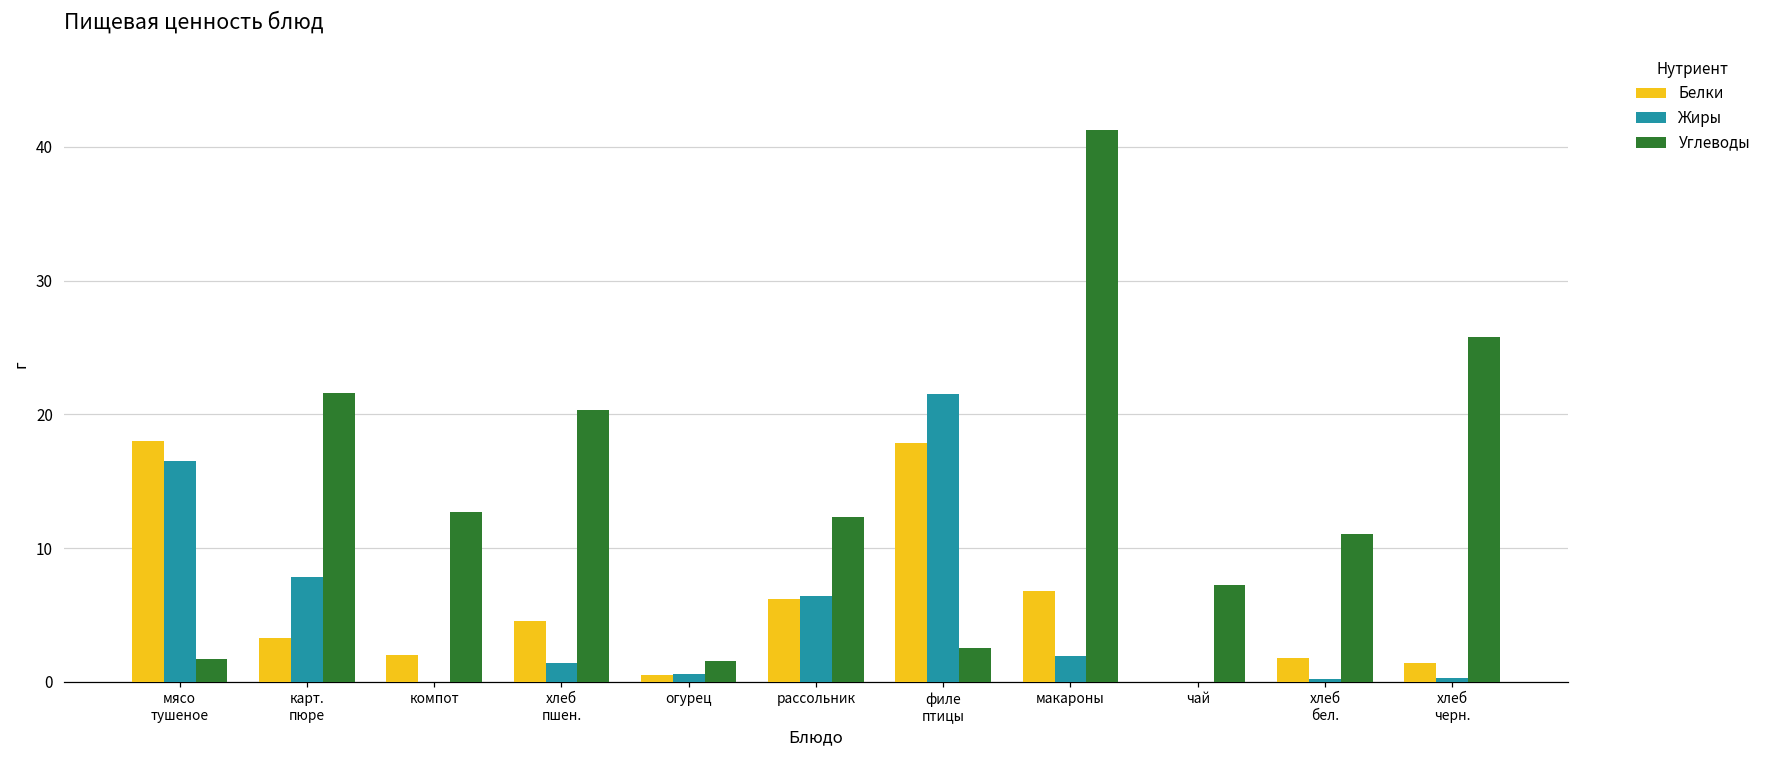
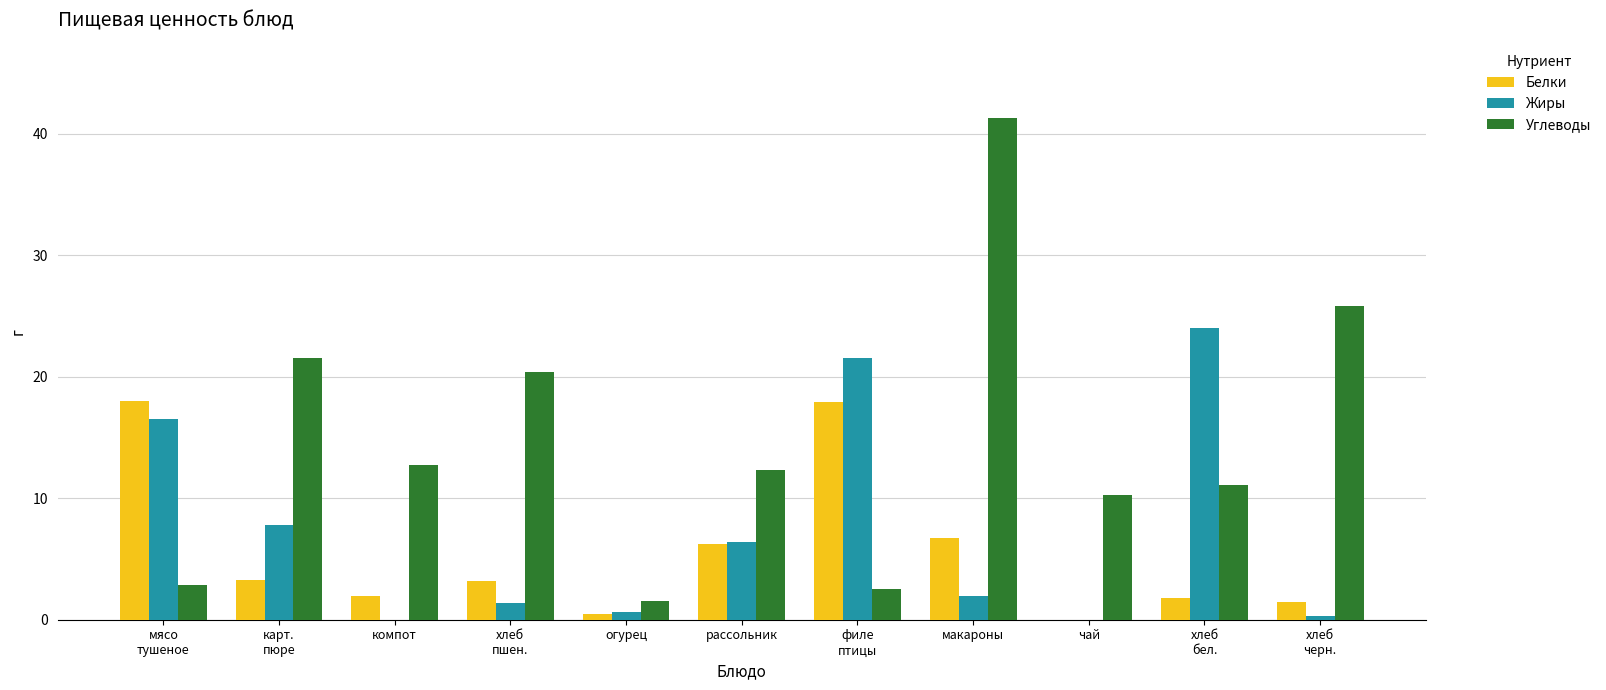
Углеводы, мясо тушеное: 1.7 -> 2.9
Белки, хлеб пшен.: 4.5 -> 3.2
Углеводы, чай: 7.3 -> 10.3
Жиры, хлеб бел.: 0.2 -> 24.0
